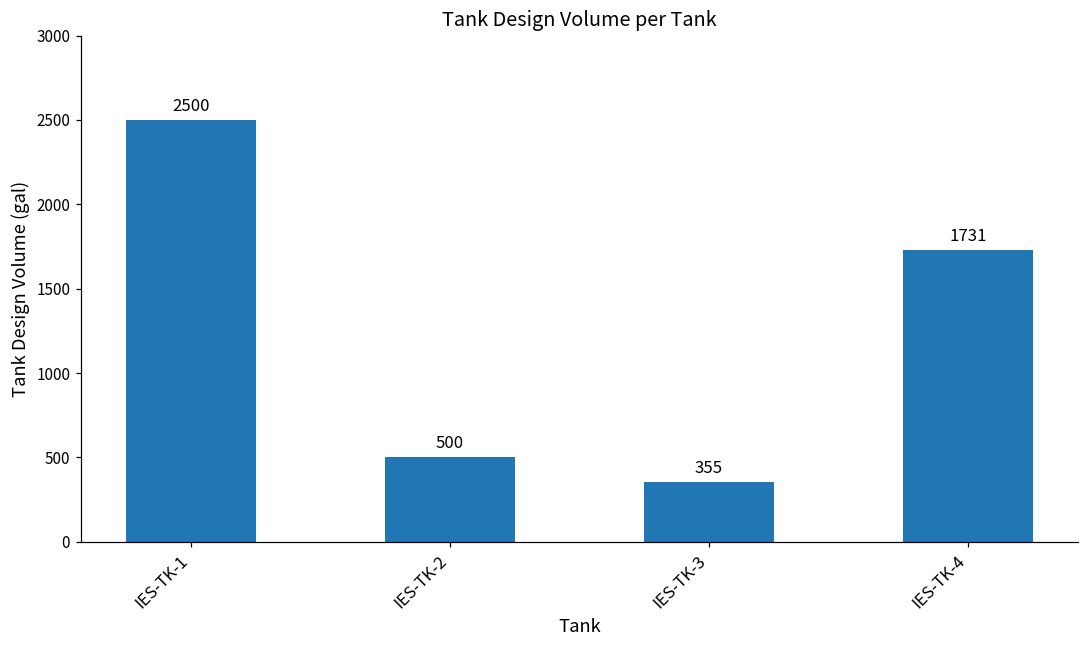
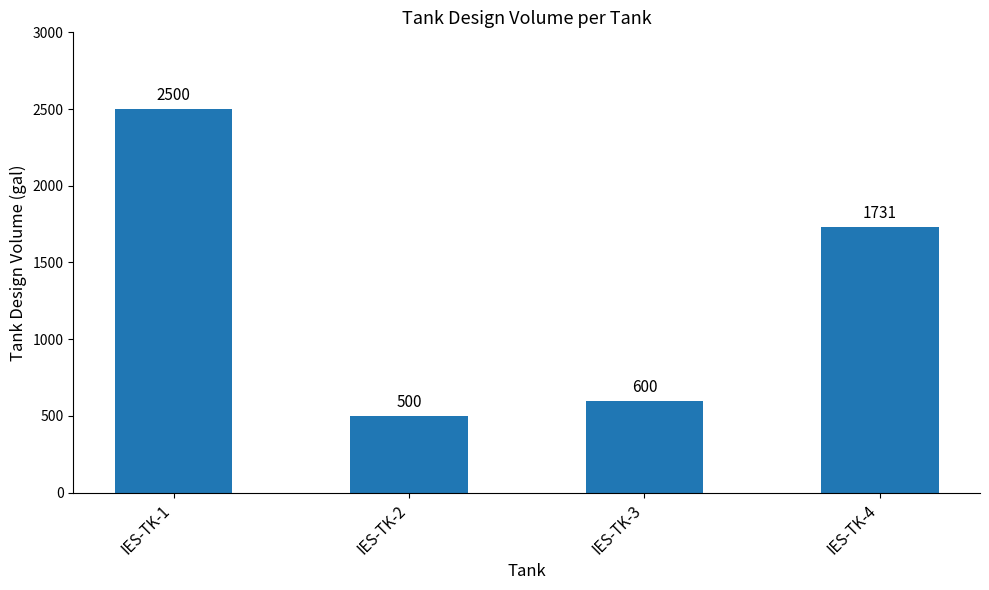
IES-TK-3: 355 -> 600
